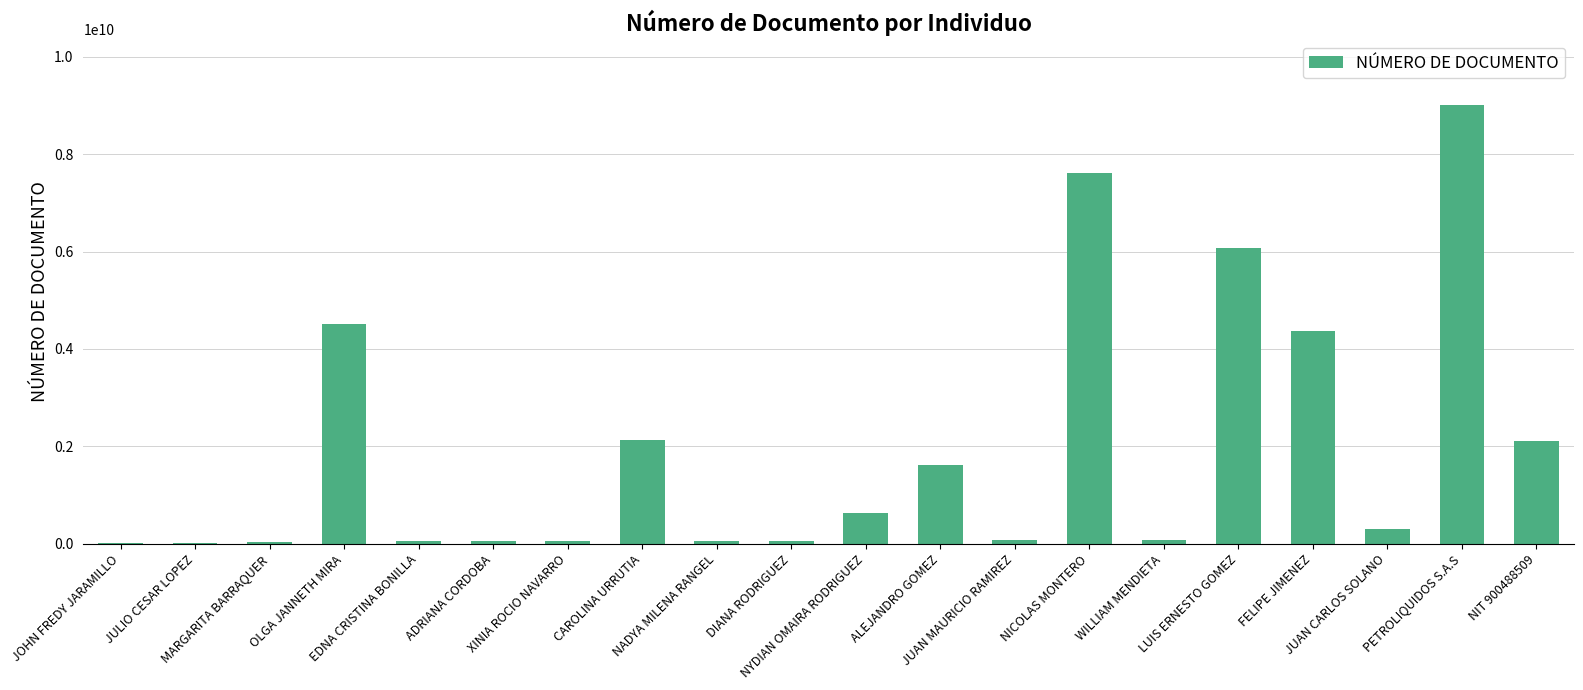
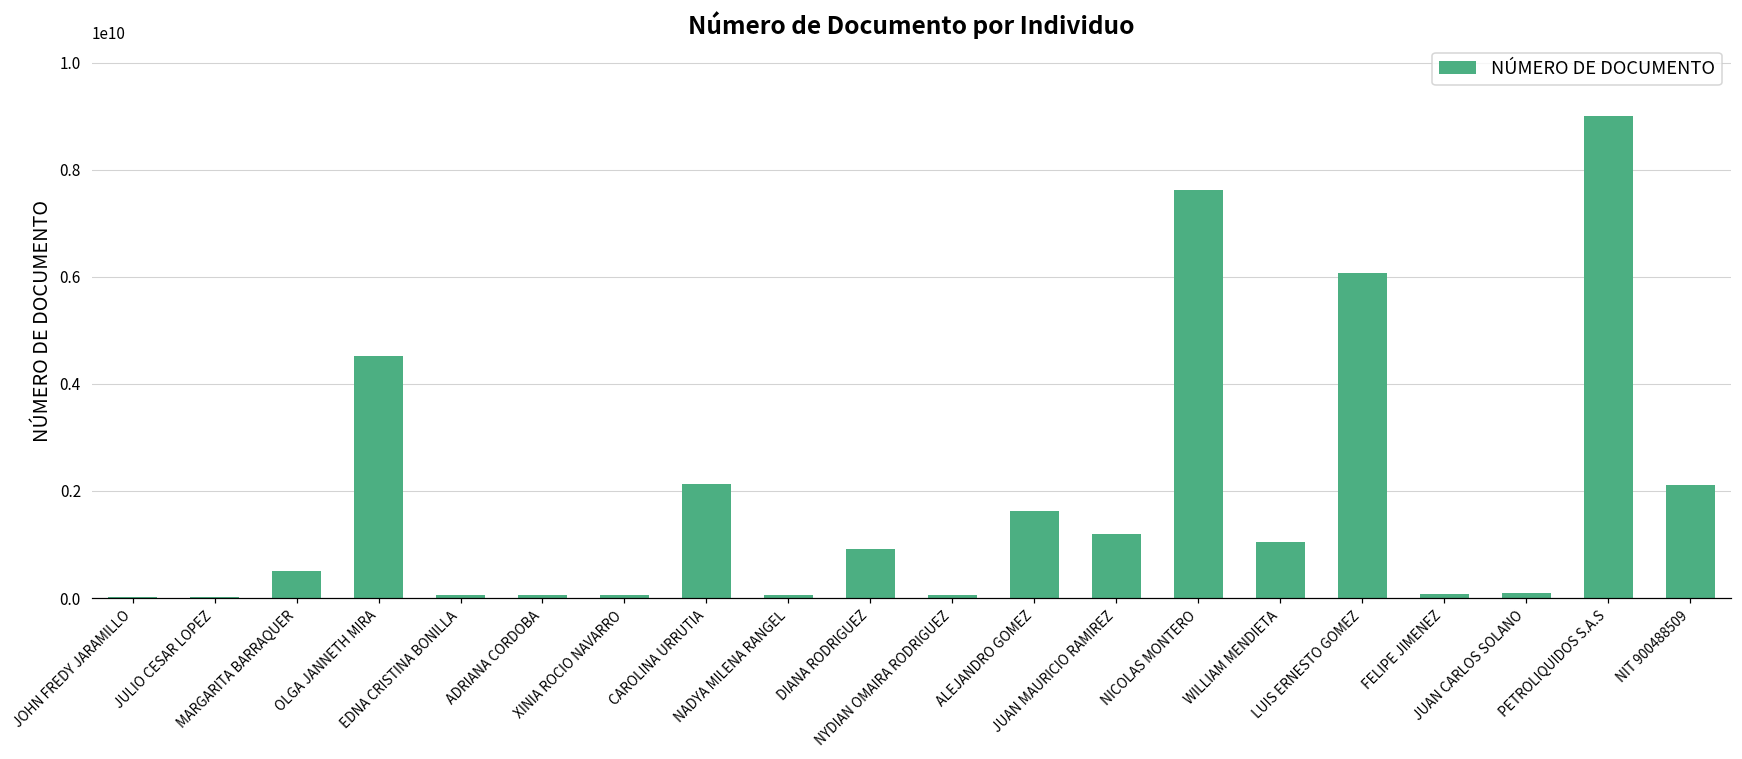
MARGARITA BARRAQUER: 0 -> 500000000
DIANA RODRIGUEZ: 100000000 -> 900000000
NYDIAN OMAIRA RODRIGUEZ: 600000000 -> 100000000
JUAN MAURICIO RAMIREZ: 100000000 -> 1200000000
WILLIAM MENDIETA: 100000000 -> 1000000000
FELIPE JIMENEZ: 4400000000 -> 100000000
JUAN CARLOS SOLANO: 300000000 -> 100000000
